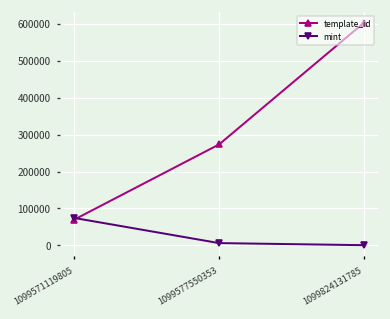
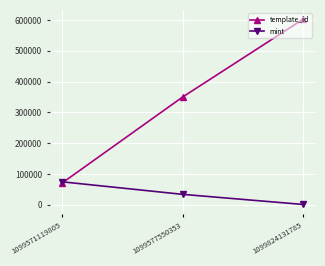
template_id, 1099577550353: 270000 -> 350000
mint, 1099577550353: 10000 -> 30000
